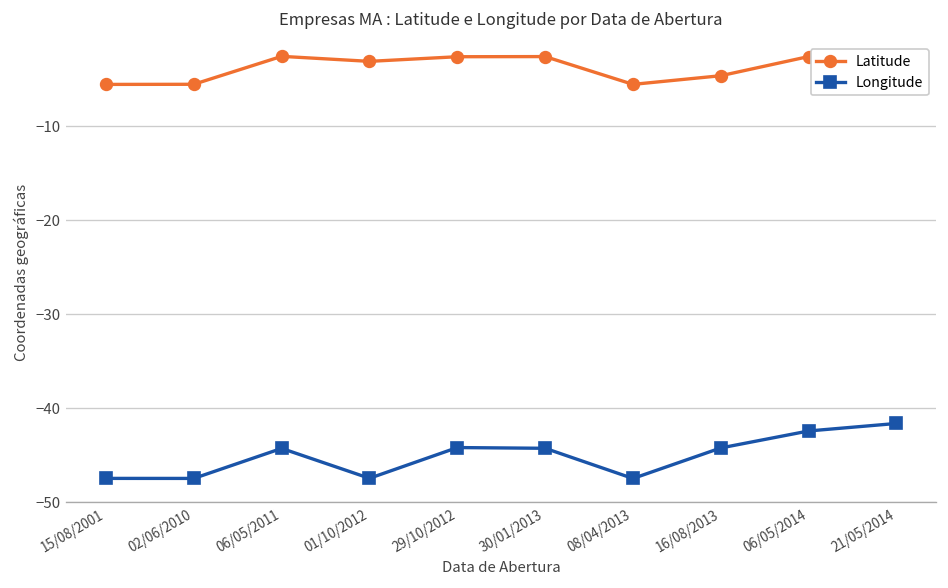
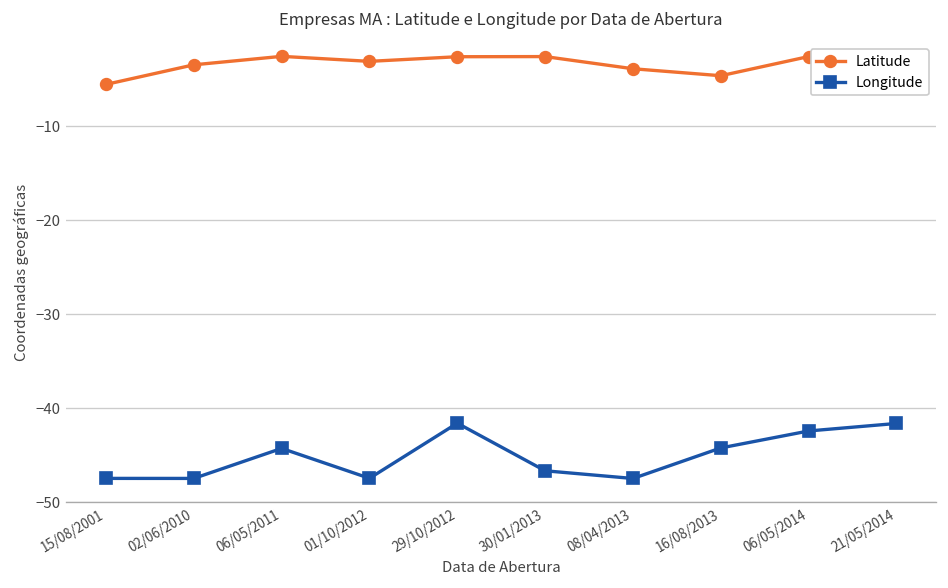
Latitude, 02/06/2010: -6 -> -3
Longitude, 29/10/2012: -44 -> -42
Longitude, 30/01/2013: -44 -> -47
Latitude, 08/04/2013: -6 -> -4
